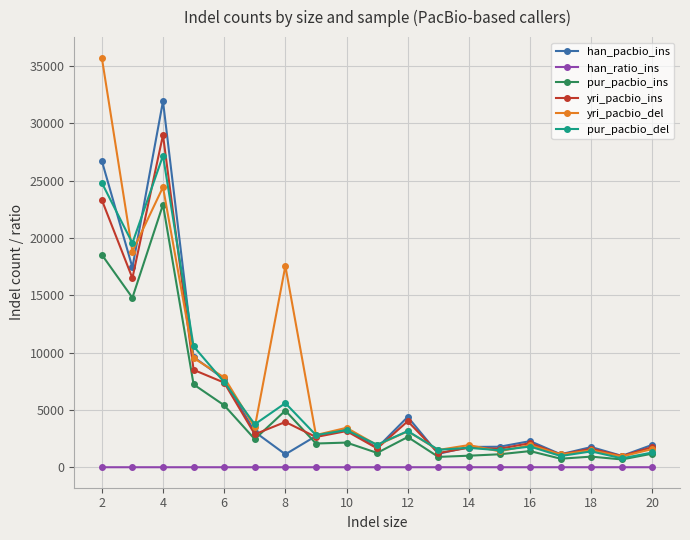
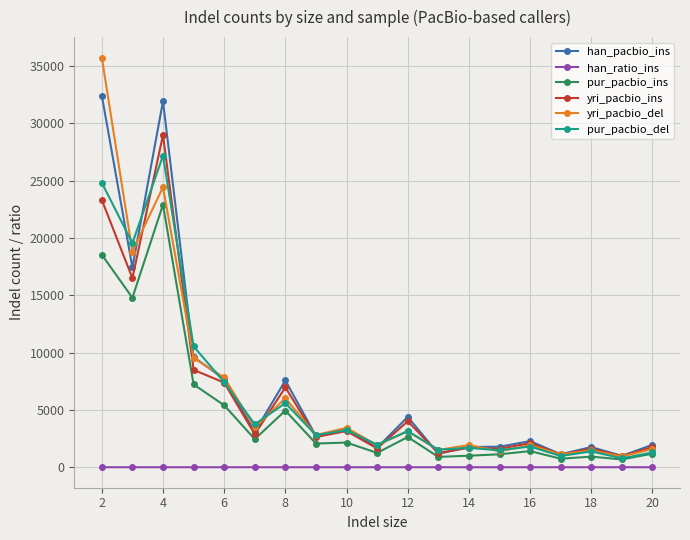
han_pacbio_ins, 2: 26700 -> 32400
han_pacbio_ins, 8: 1100 -> 7600
yri_pacbio_ins, 8: 3900 -> 7000
yri_pacbio_del, 8: 17600 -> 6000
